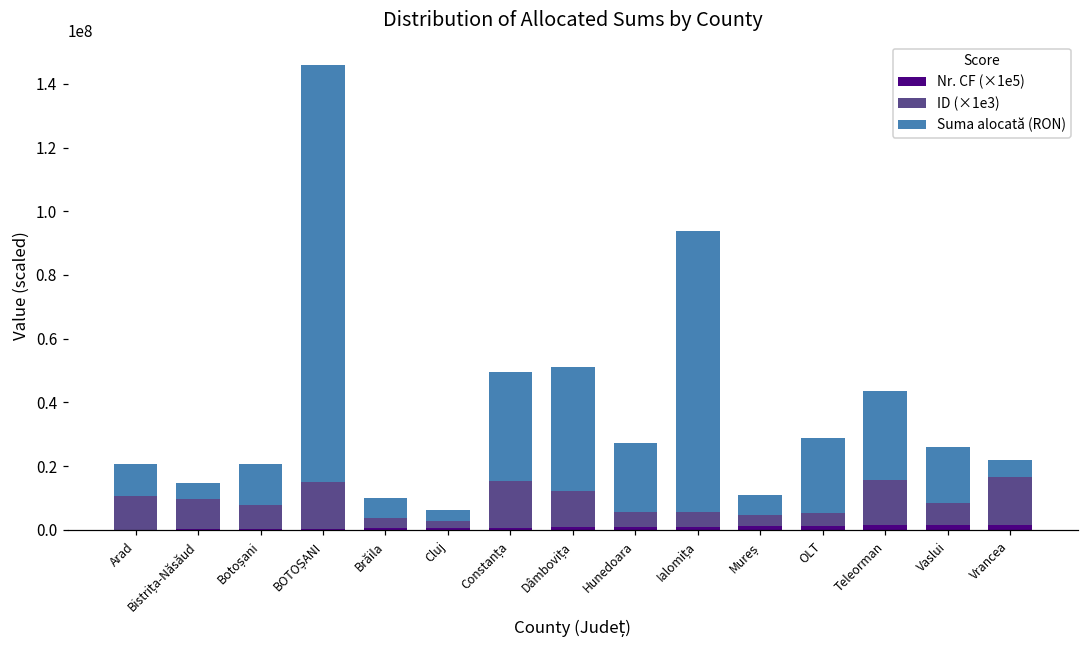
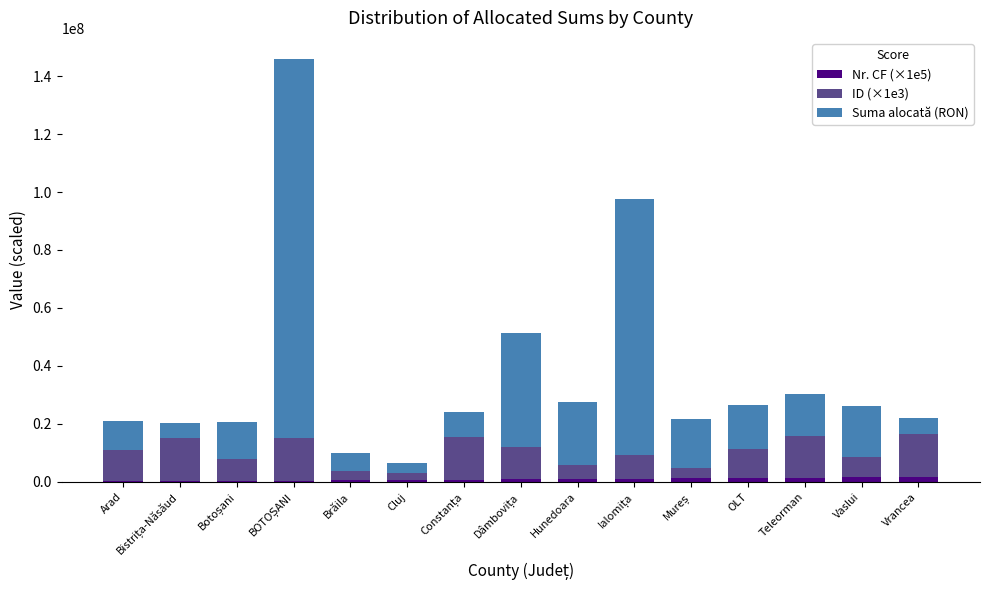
ID (×1e3), Bistrița-Năsăud: 10000000 -> 15000000
Suma alocată (RON), Constanța: 34000000 -> 9000000
ID (×1e3), Ialomița: 4000000 -> 8000000
Suma alocată (RON), Mureș: 6000000 -> 17000000
ID (×1e3), OLT: 4000000 -> 10000000
Suma alocată (RON), OLT: 24000000 -> 15000000
Suma alocată (RON), Teleorman: 28000000 -> 15000000
